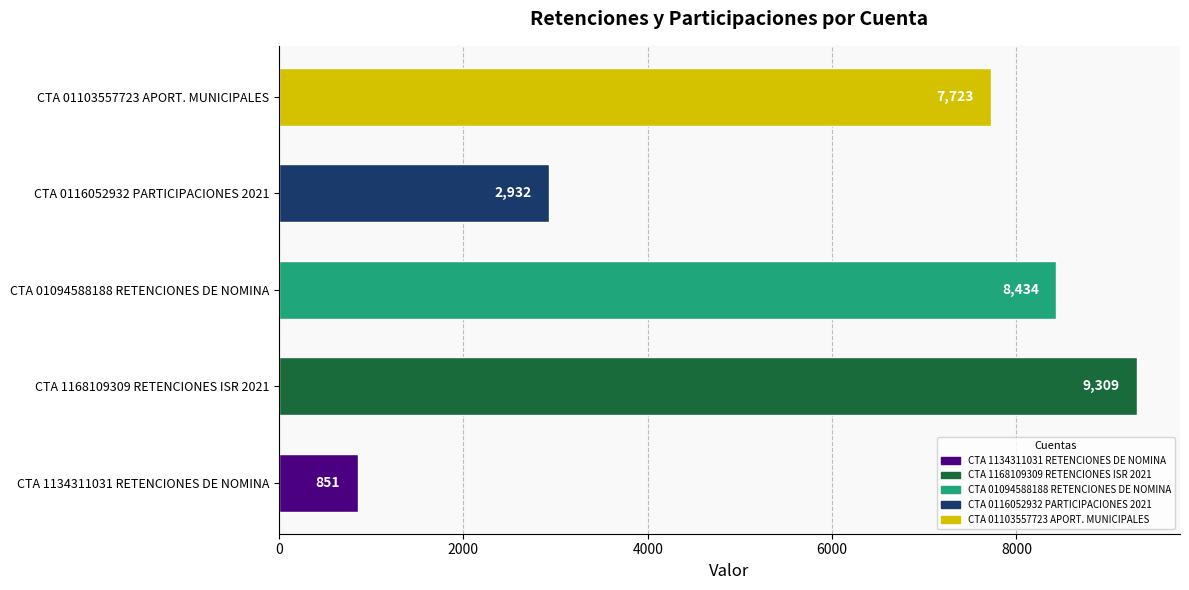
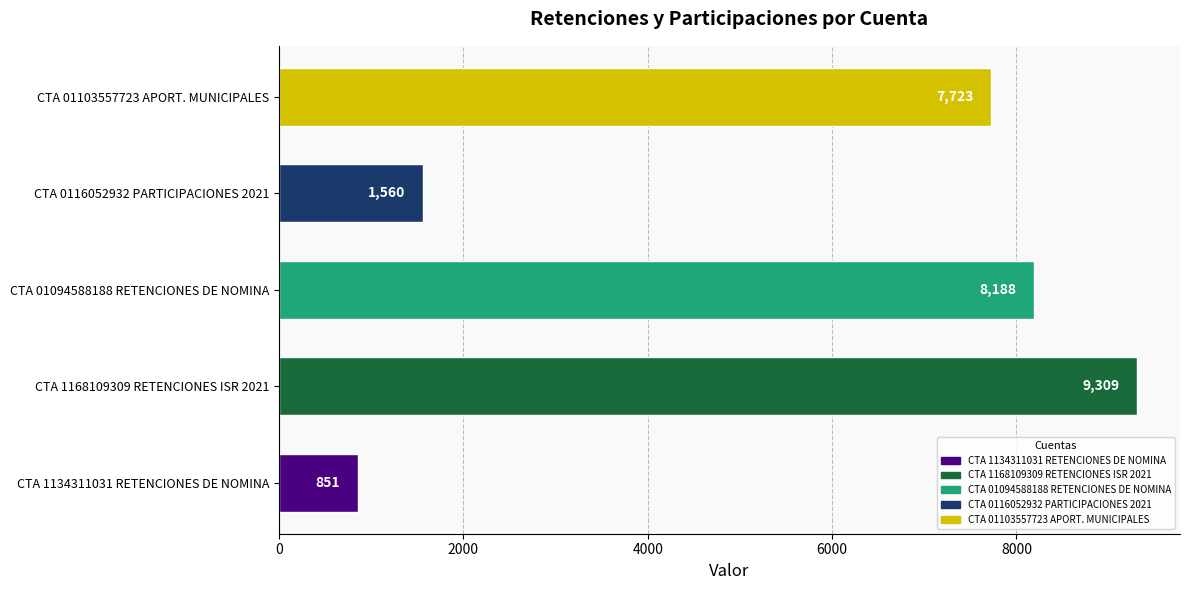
CTA 0116052932 PARTICIPACIONES 2021: 2,932 -> 1,560
CTA 01094588188 RETENCIONES DE NOMINA: 8,434 -> 8,188
